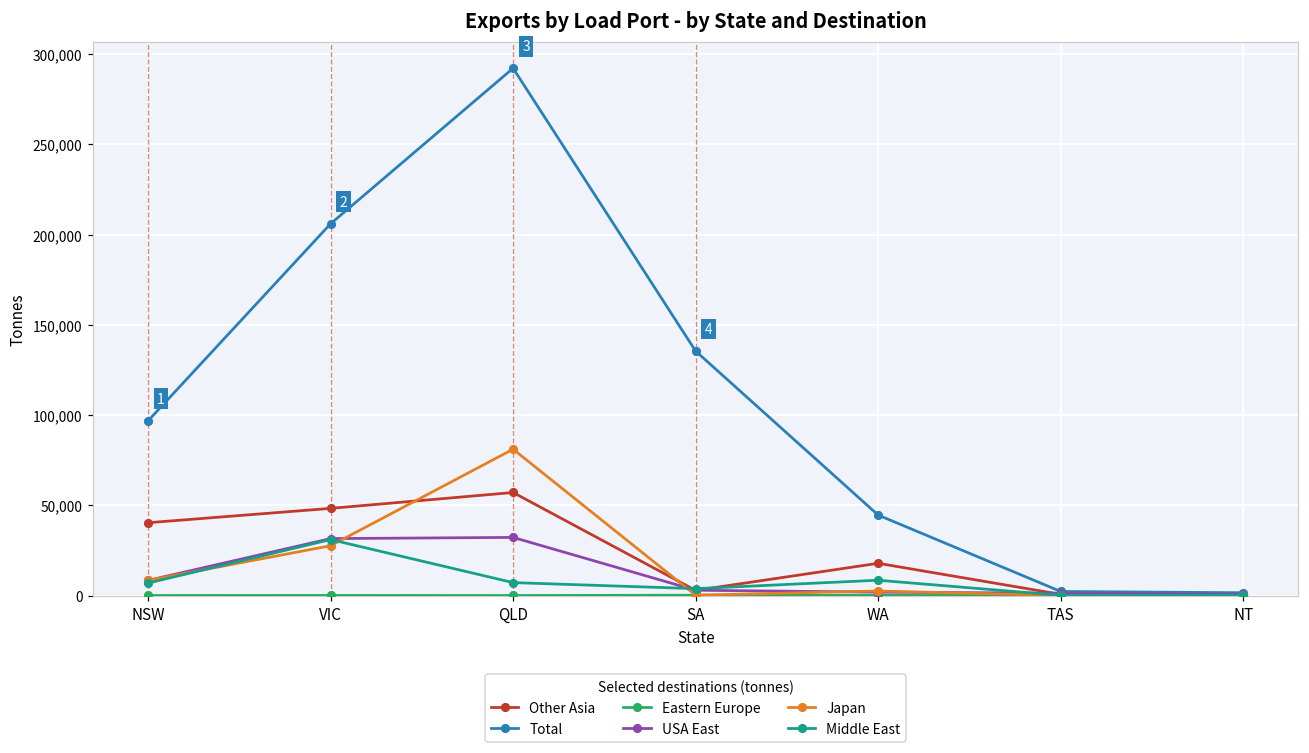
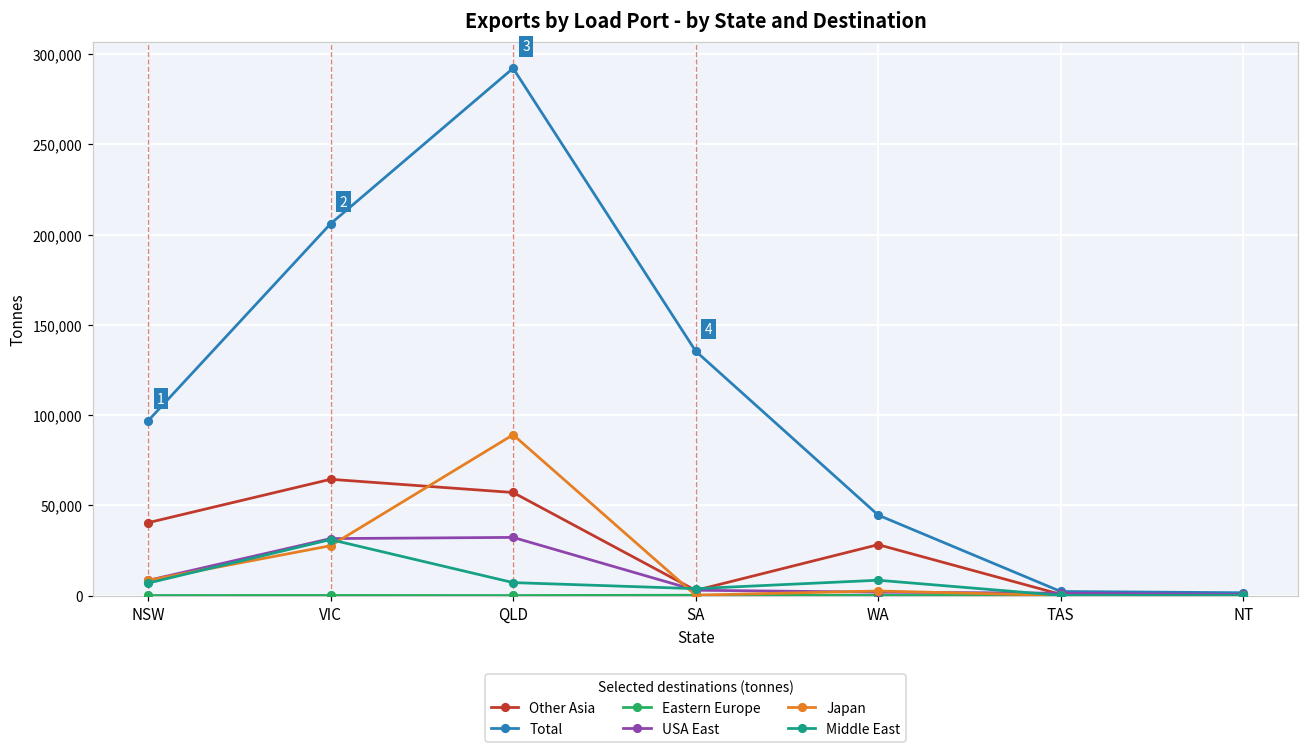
Other Asia, VIC: 48,000 -> 64,000
Japan, QLD: 81,000 -> 89,000
Other Asia, WA: 18,000 -> 28,000
